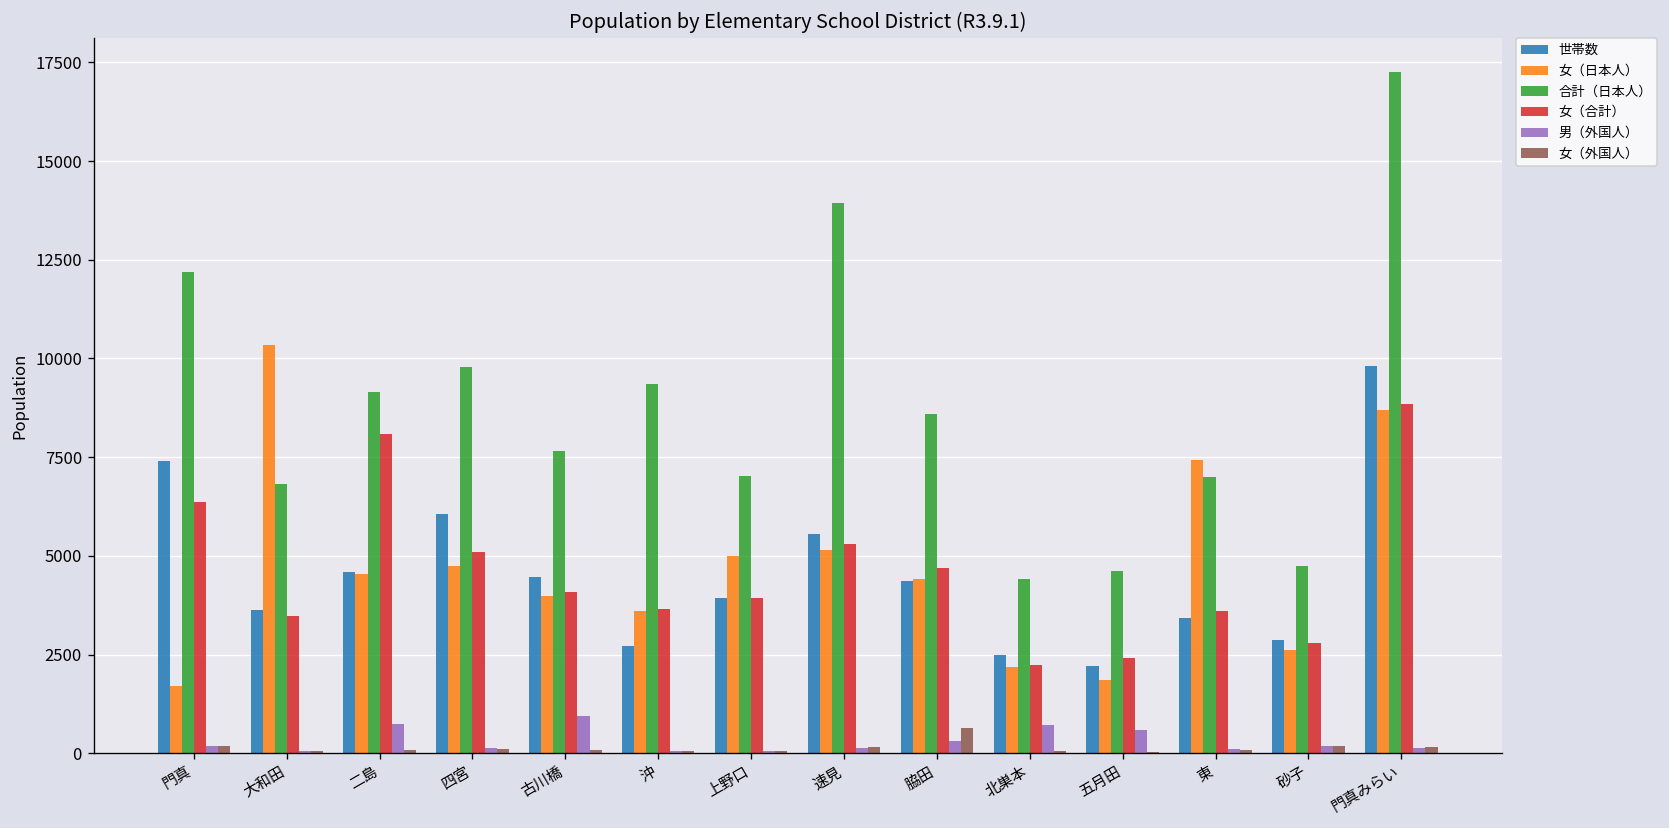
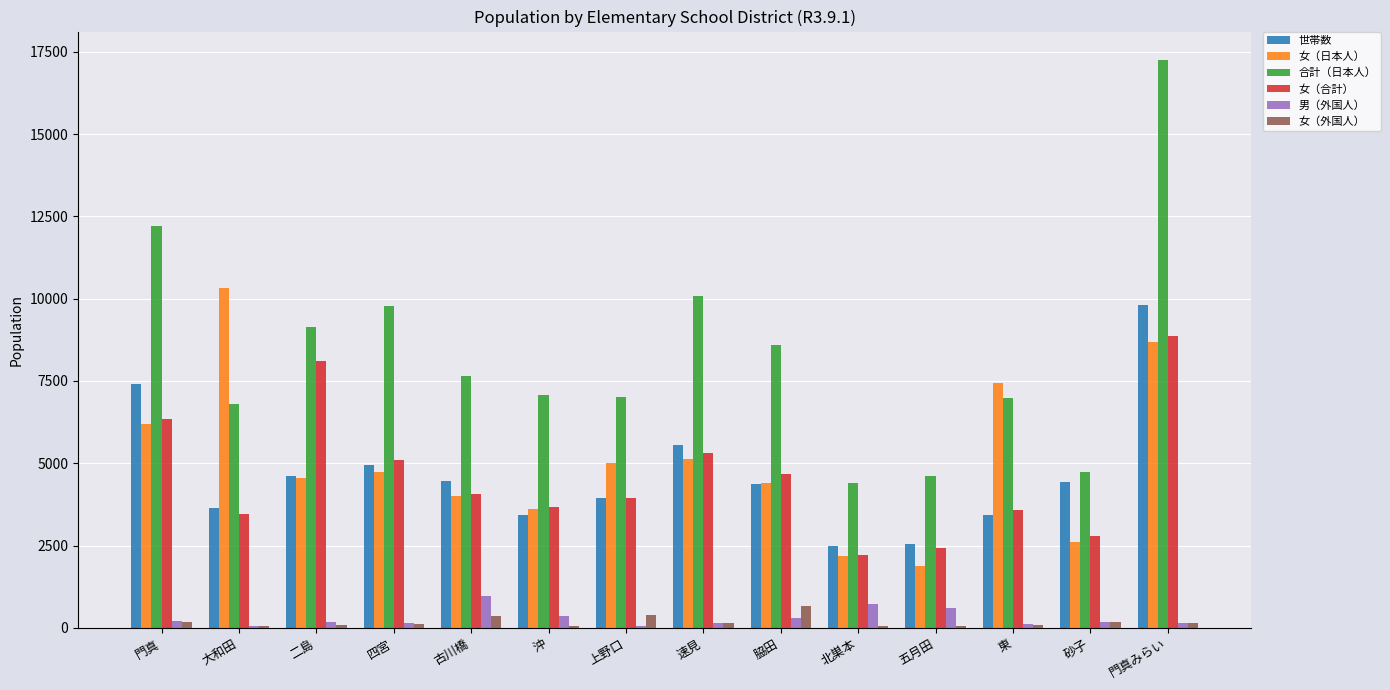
女（日本人）, 門真: 1700 -> 6200
男（外国人）, 二島: 700 -> 200
世帯数, 四宮: 6100 -> 4900
女（外国人）, 古川橋: 100 -> 300
世帯数, 沖: 2700 -> 3400
合計（日本人）, 沖: 9300 -> 7100
男（外国人）, 沖: 100 -> 400
女（外国人）, 上野口: 100 -> 400
合計（日本人）, 速見: 13900 -> 10100
世帯数, 五月田: 2200 -> 2500
世帯数, 砂子: 2900 -> 4400
